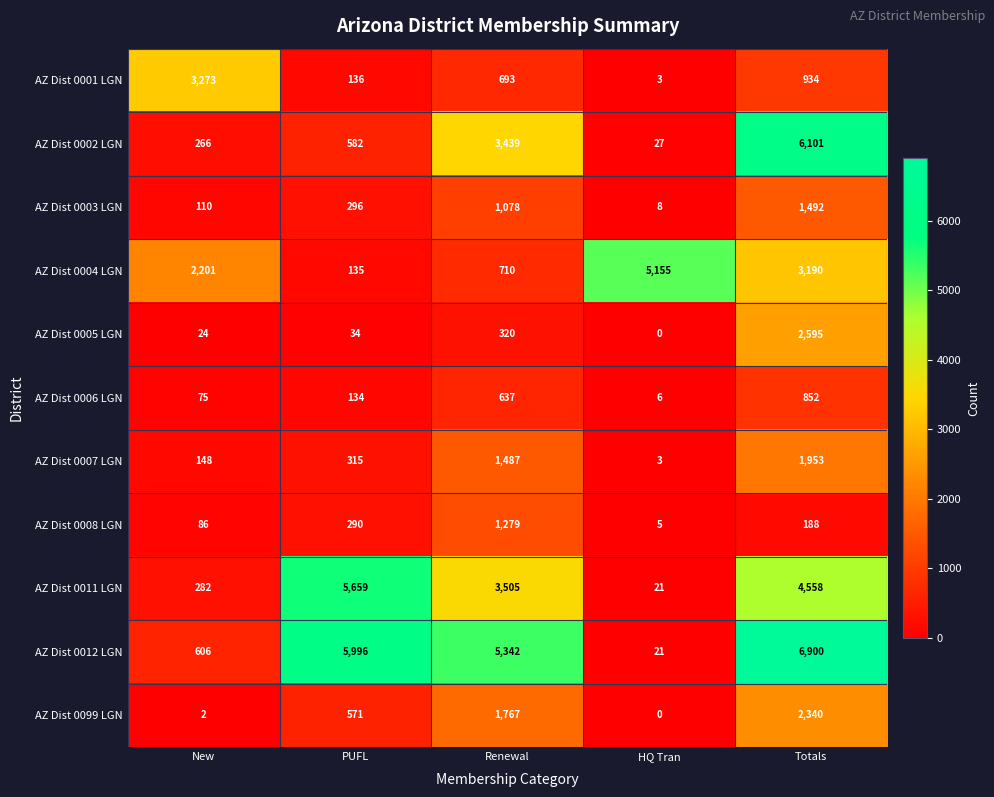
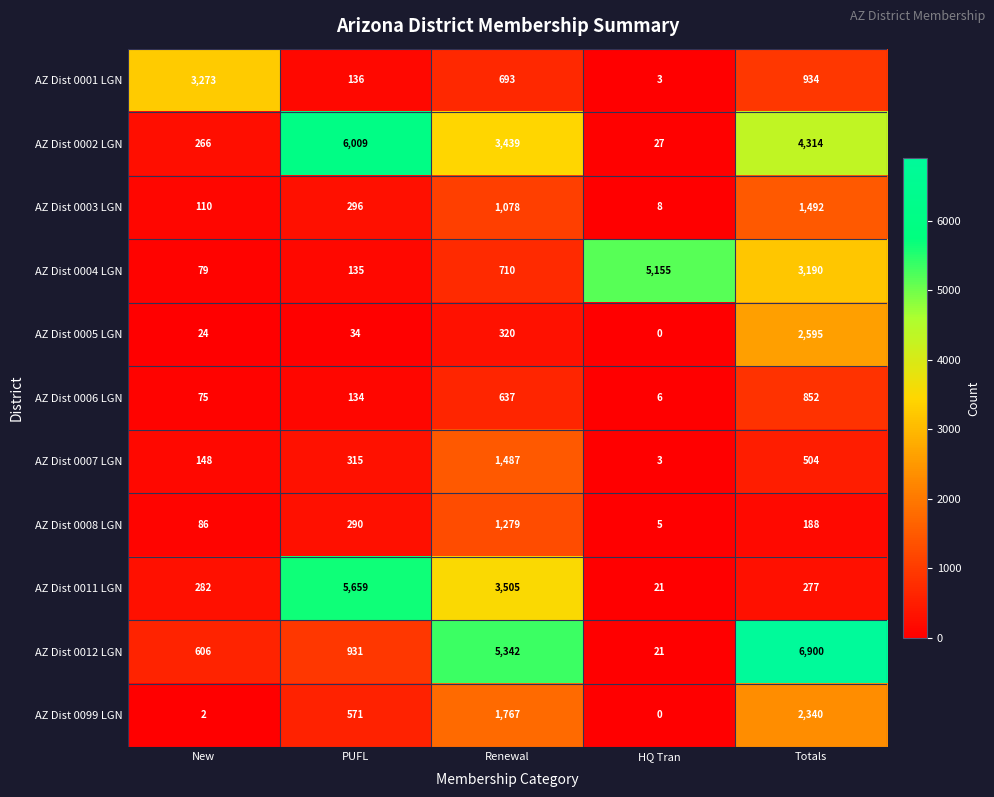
AZ Dist 0002 LGN, PUFL: 582 -> 6,009
AZ Dist 0002 LGN, Totals: 6,101 -> 4,314
AZ Dist 0004 LGN, New: 2,201 -> 79
AZ Dist 0007 LGN, Totals: 1,953 -> 504
AZ Dist 0011 LGN, Totals: 4,558 -> 277
AZ Dist 0012 LGN, PUFL: 5,996 -> 931
